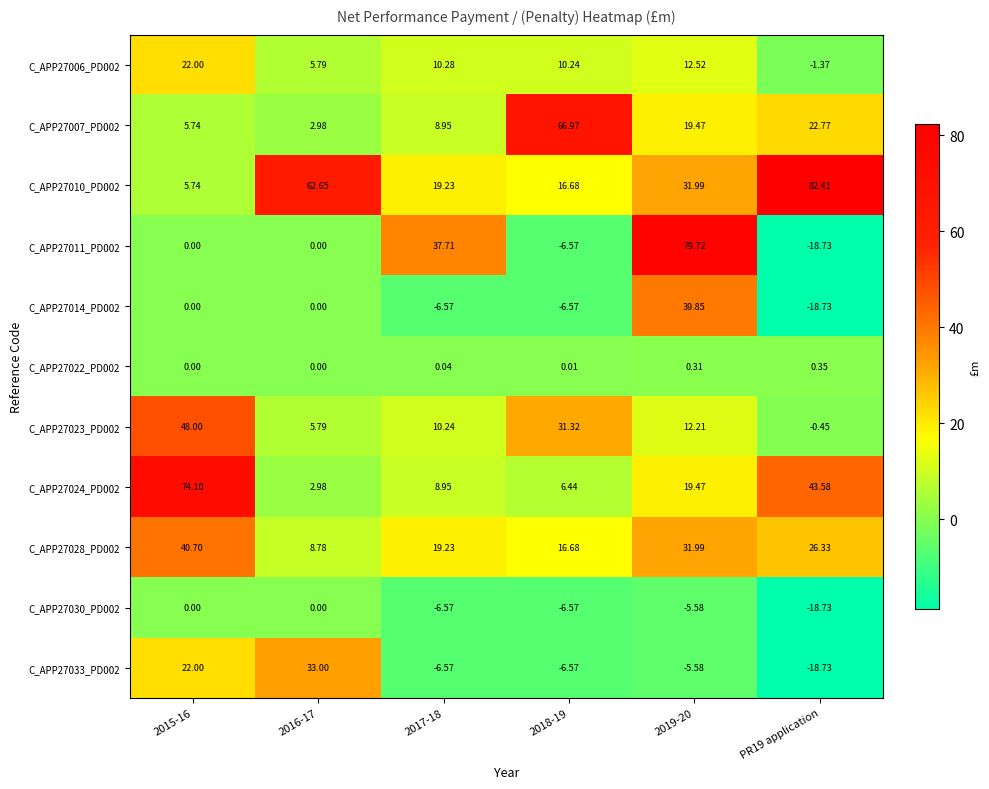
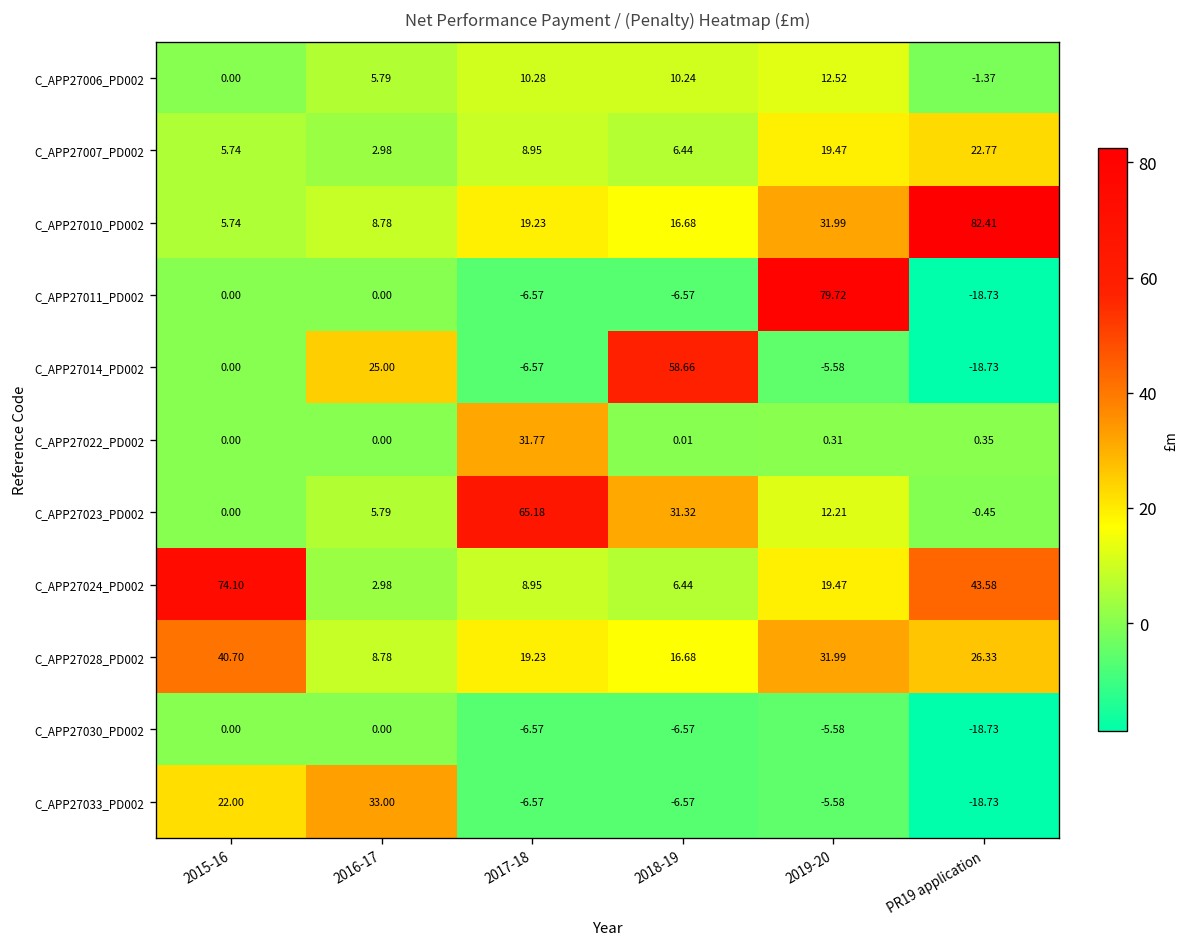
C_APP27006_PD002, 2015-16: 22.00 -> 0.00
C_APP27007_PD002, 2018-19: 66.97 -> 6.44
C_APP27010_PD002, 2016-17: 62.65 -> 8.78
C_APP27011_PD002, 2017-18: 37.71 -> -6.57
C_APP27014_PD002, 2016-17: 0.00 -> 25.00
C_APP27014_PD002, 2018-19: -6.57 -> 58.66
C_APP27014_PD002, 2019-20: 39.85 -> -5.58
C_APP27022_PD002, 2017-18: 0.04 -> 31.77
C_APP27023_PD002, 2015-16: 48.00 -> 0.00
C_APP27023_PD002, 2017-18: 10.24 -> 65.18
